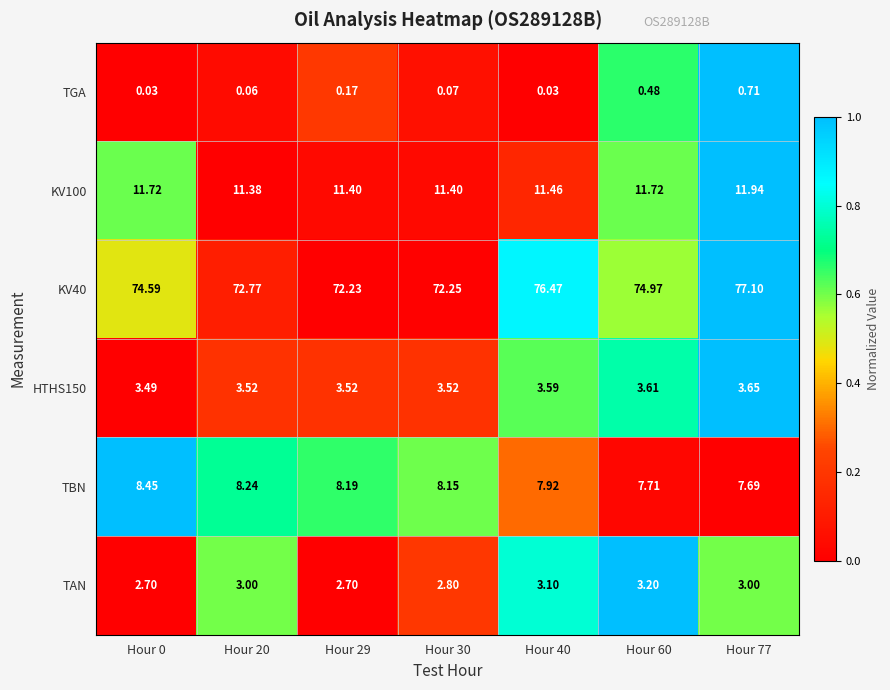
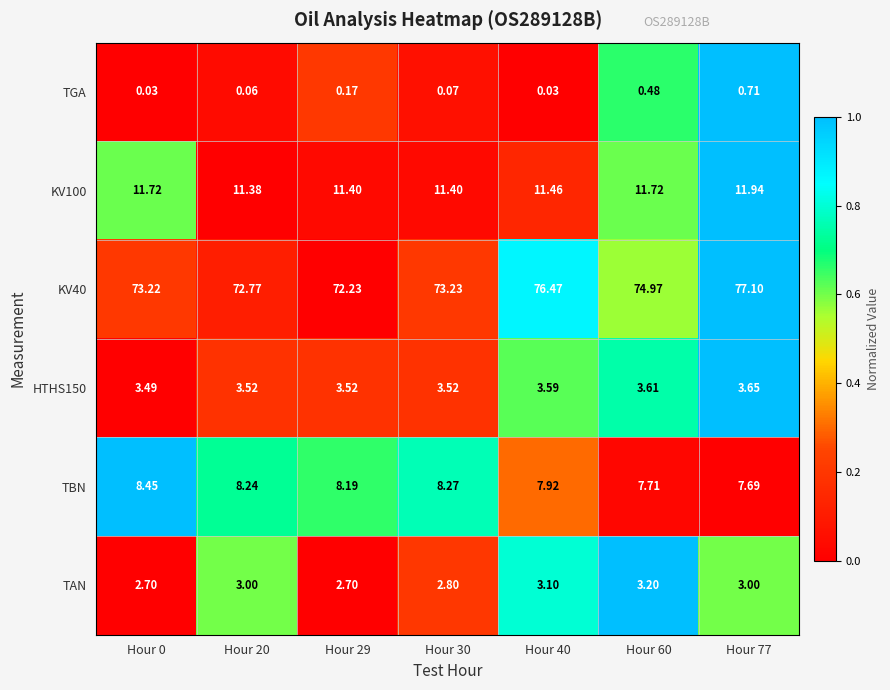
KV40, Hour 0: 74.59 -> 73.22
KV40, Hour 30: 72.25 -> 73.23
TBN, Hour 30: 8.15 -> 8.27
